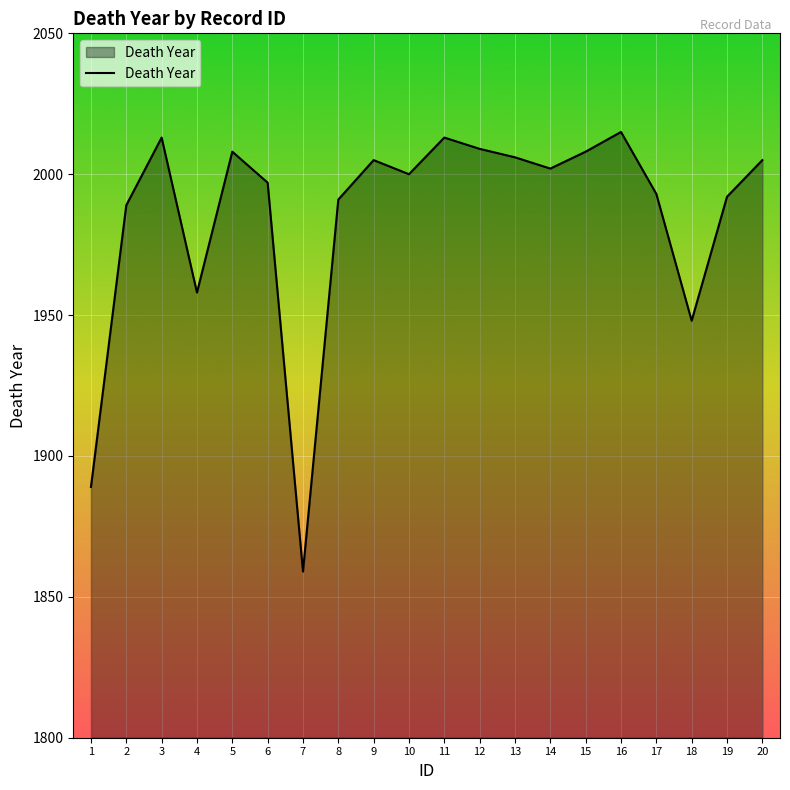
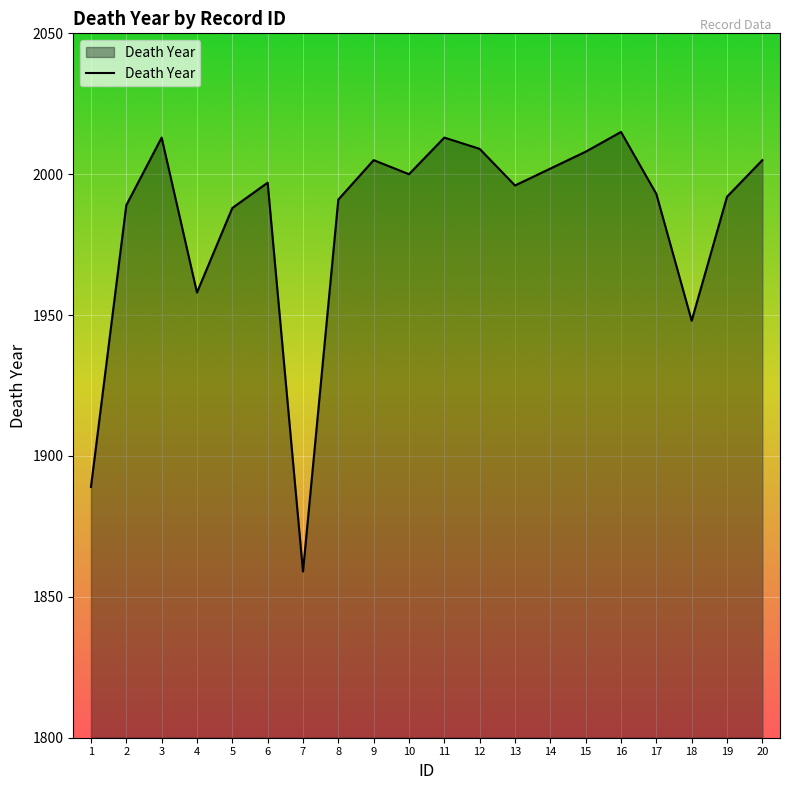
5: 2008 -> 1988
13: 2006 -> 1996
